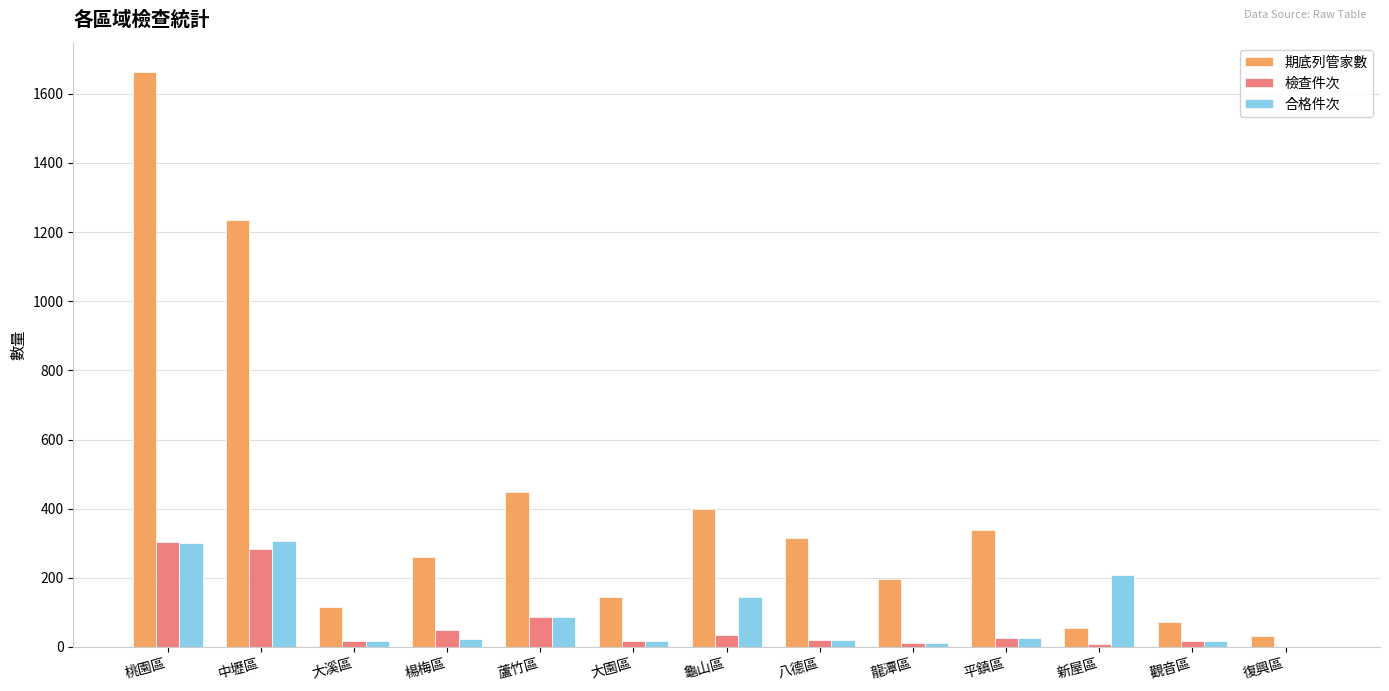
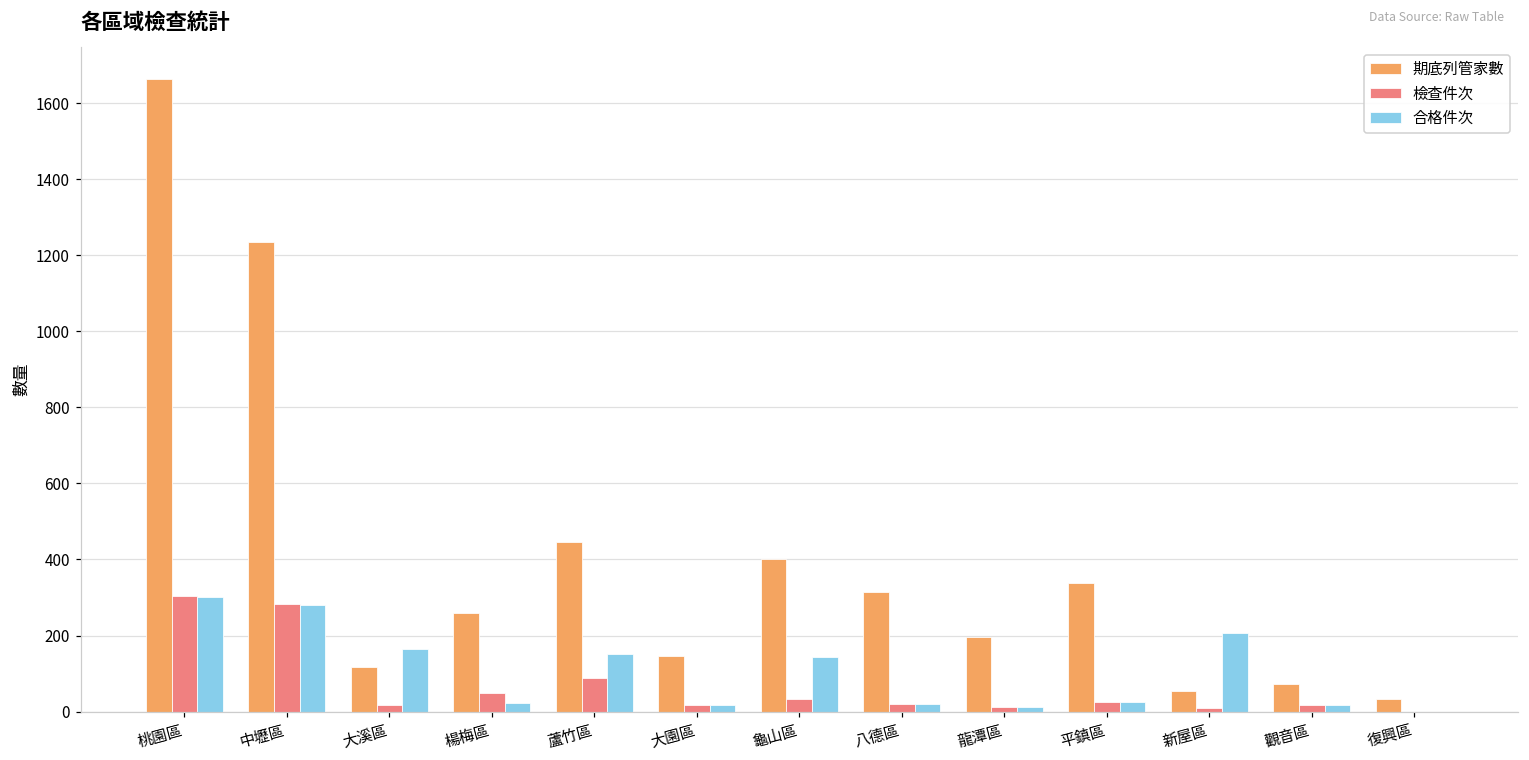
合格件次, 中壢區: 310 -> 280
合格件次, 大溪區: 20 -> 170
合格件次, 蘆竹區: 90 -> 150
